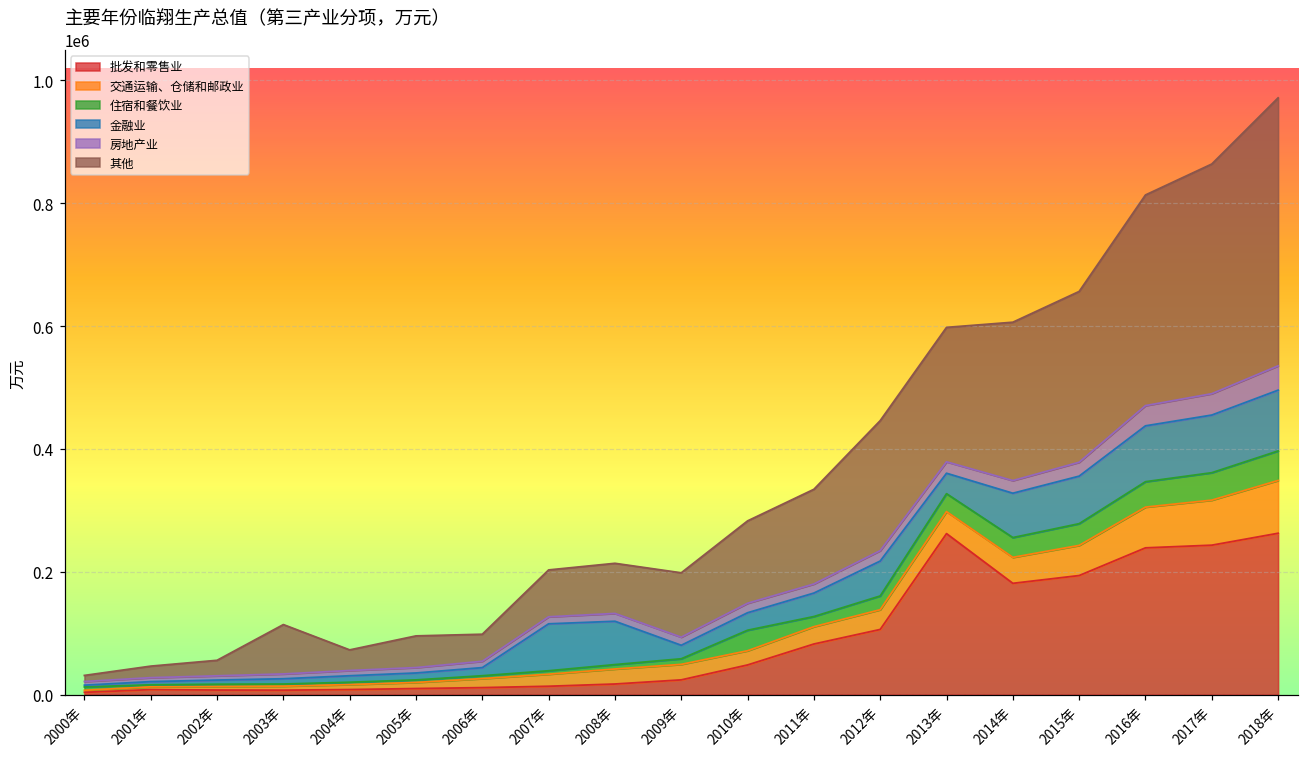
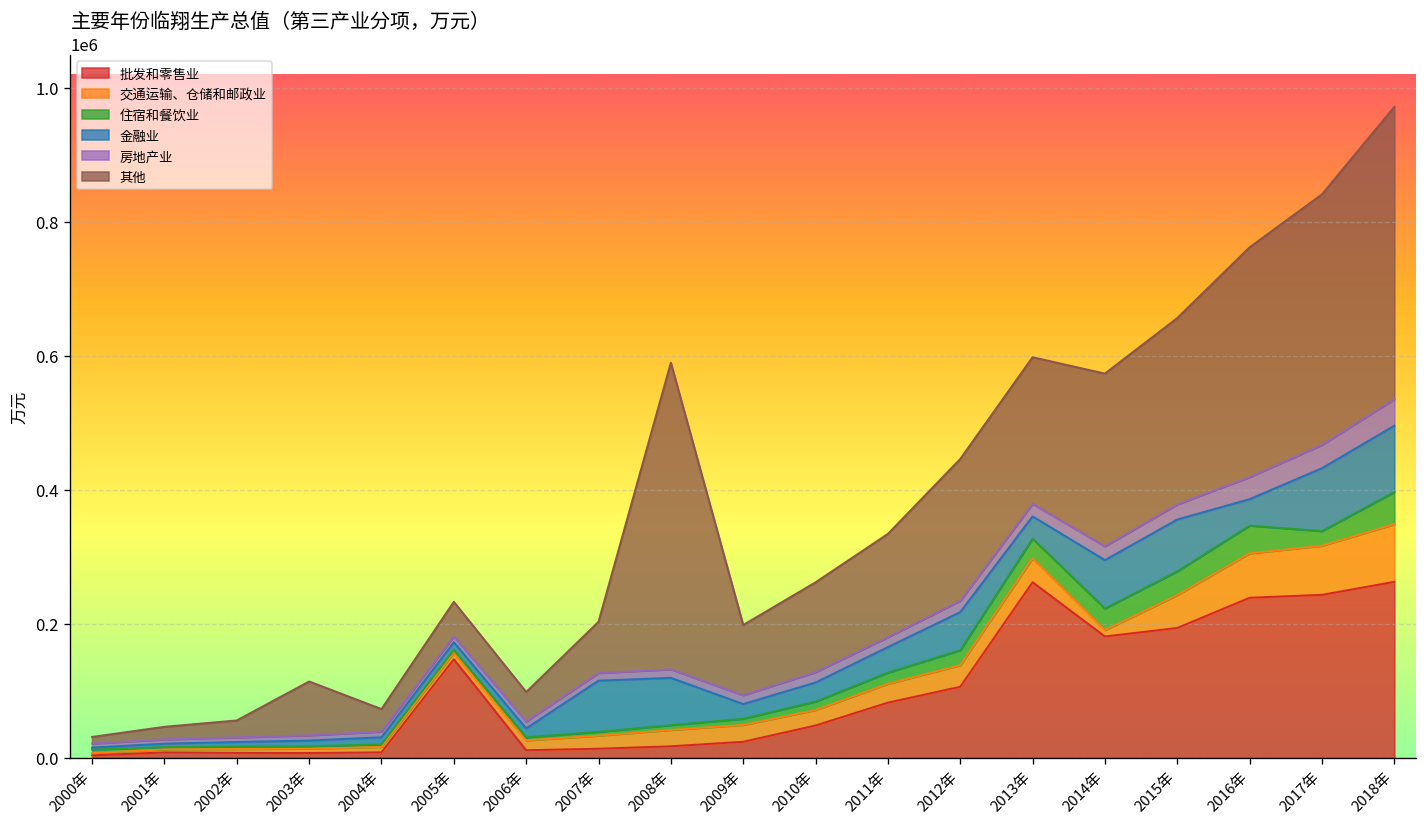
批发和零售业, 2005年: 10000 -> 150000
其他, 2008年: 80000 -> 460000
住宿和餐饮业, 2010年: 30000 -> 10000
交通运输、仓储和邮政业, 2014年: 40000 -> 10000
金融业, 2016年: 90000 -> 40000
住宿和餐饮业, 2017年: 40000 -> 20000
